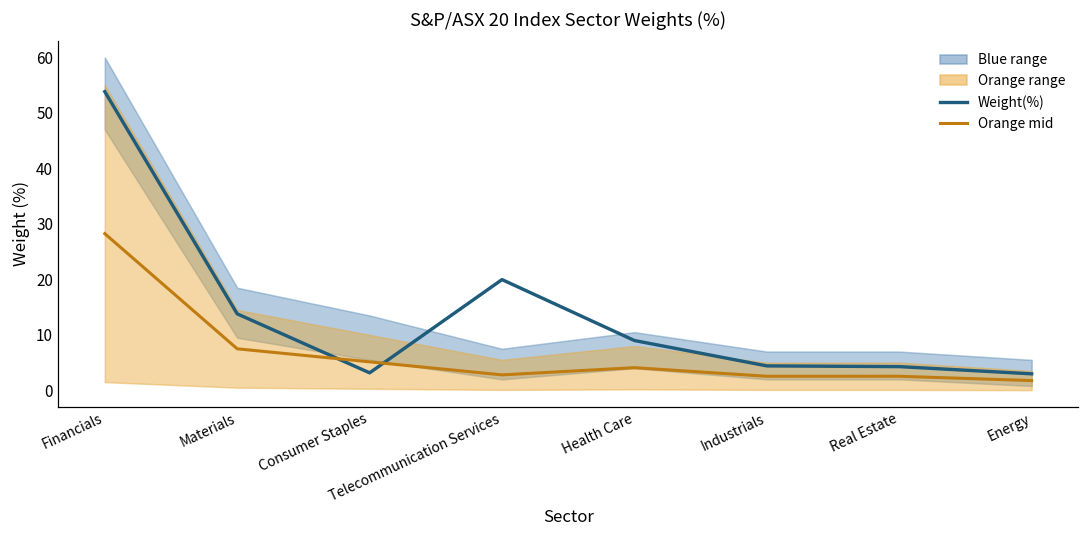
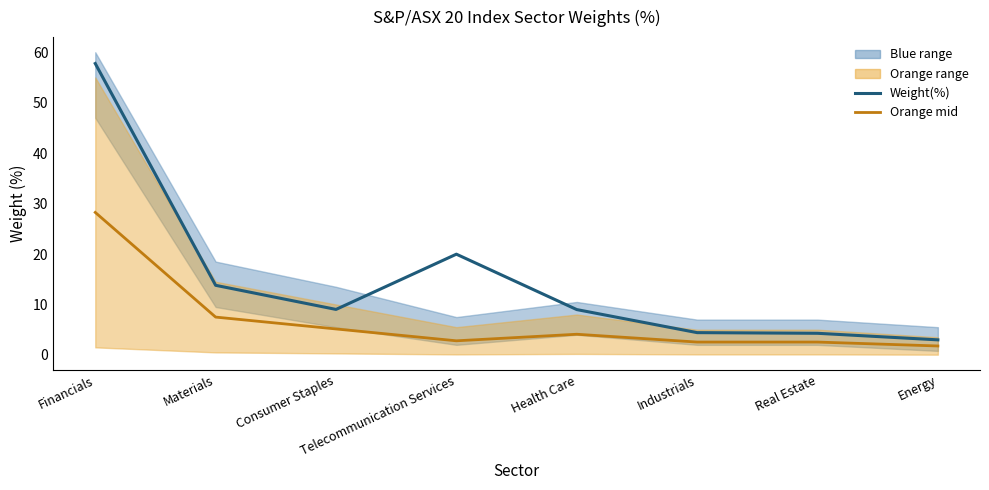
Weight(%), Financials: 54 -> 58
Weight(%), Consumer Staples: 3 -> 9
